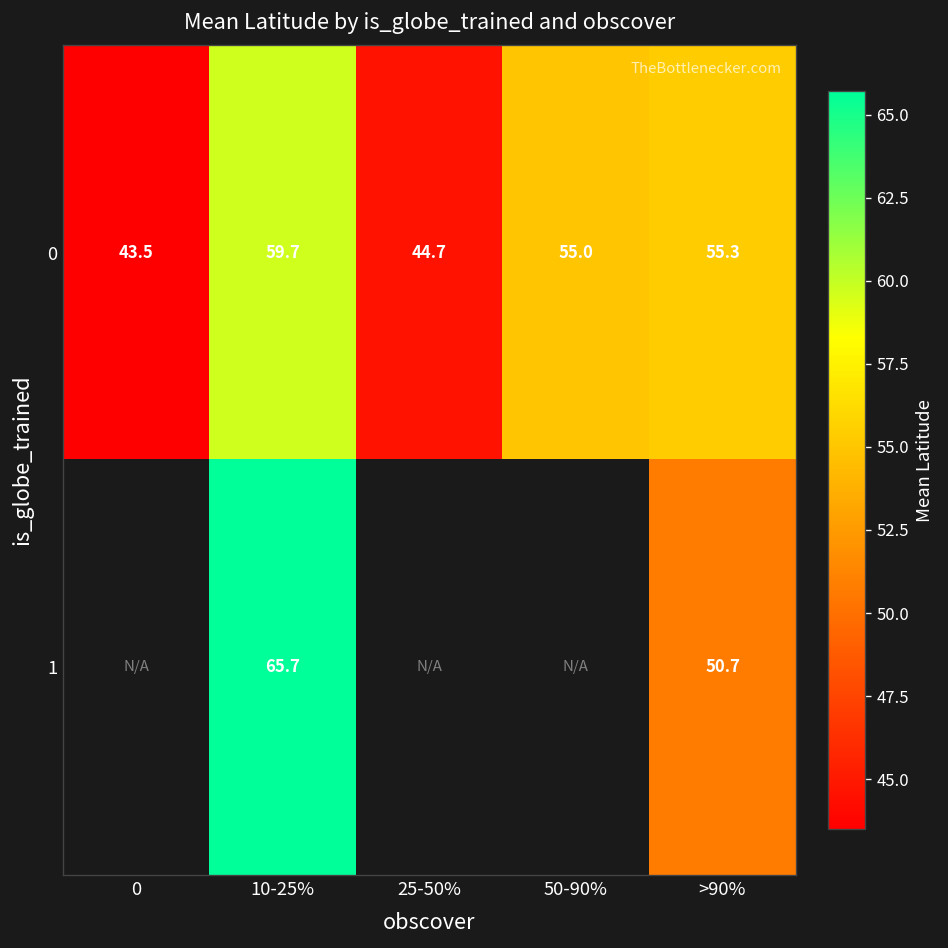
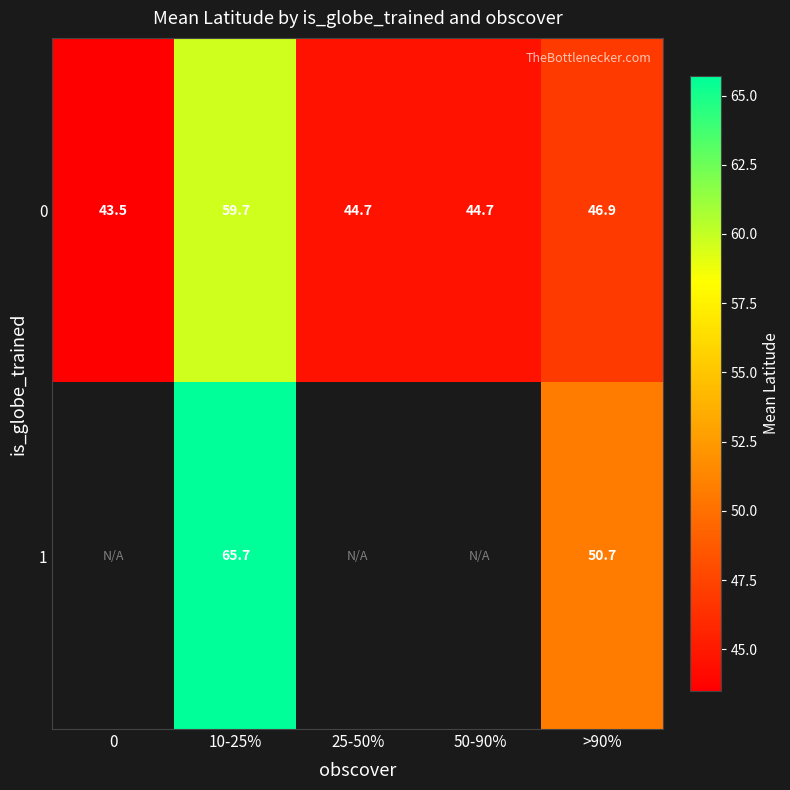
0, 50-90%: 55.0 -> 44.7
0, >90%: 55.3 -> 46.9
